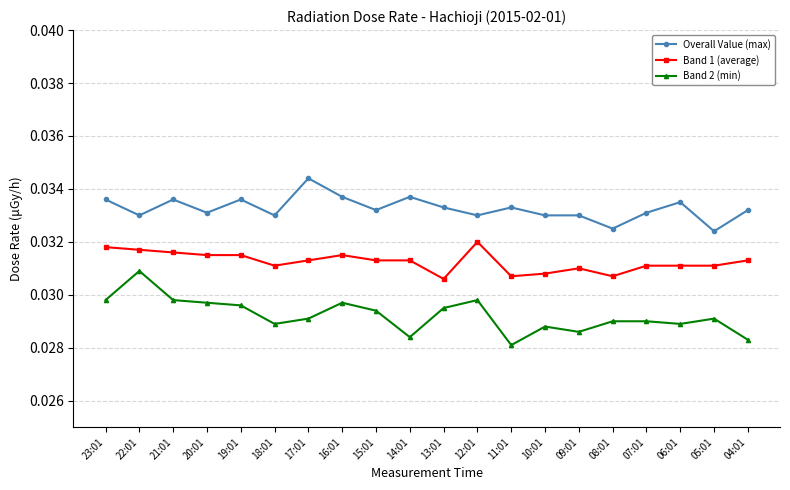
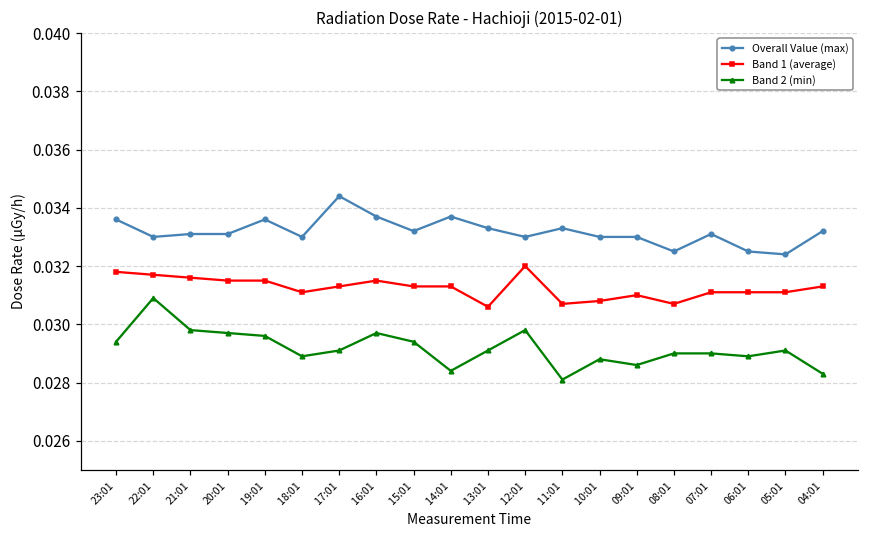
Band 2 (min), 23:01: 0.0298 -> 0.0294
Overall Value (max), 21:01: 0.0336 -> 0.0331
Band 2 (min), 13:01: 0.0295 -> 0.0291
Overall Value (max), 06:01: 0.0335 -> 0.0325
